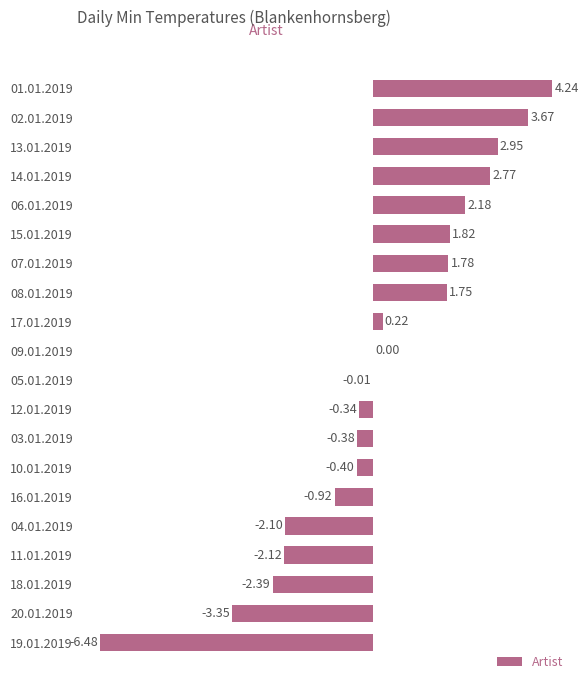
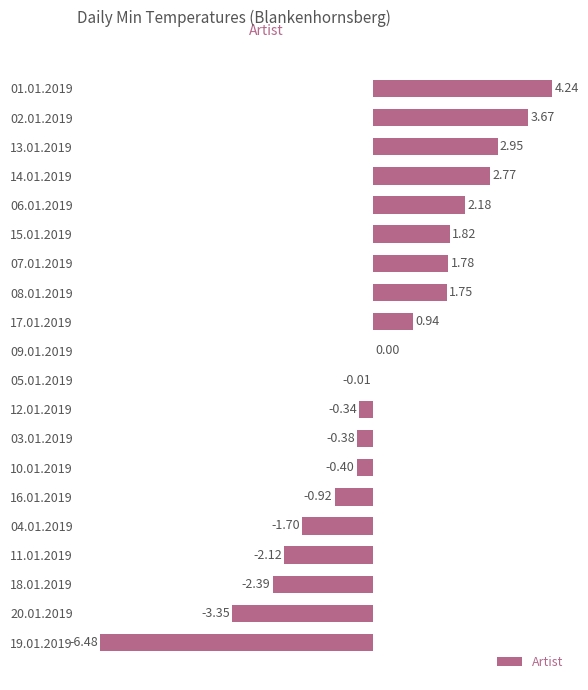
17.01.2019: 0.22 -> 0.94
04.01.2019: -2.10 -> -1.70
